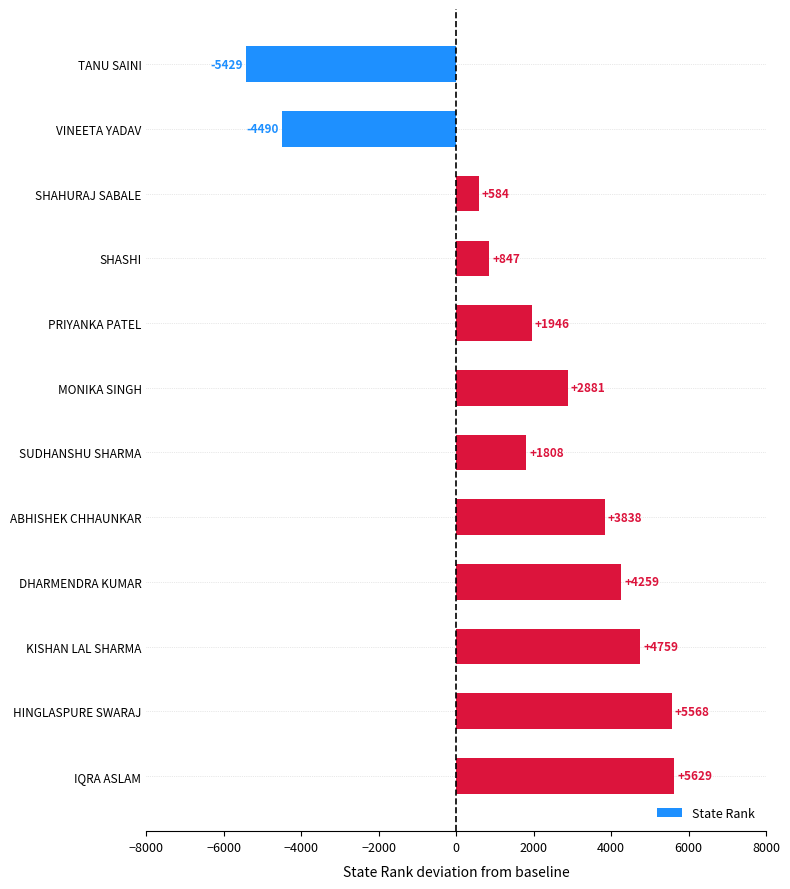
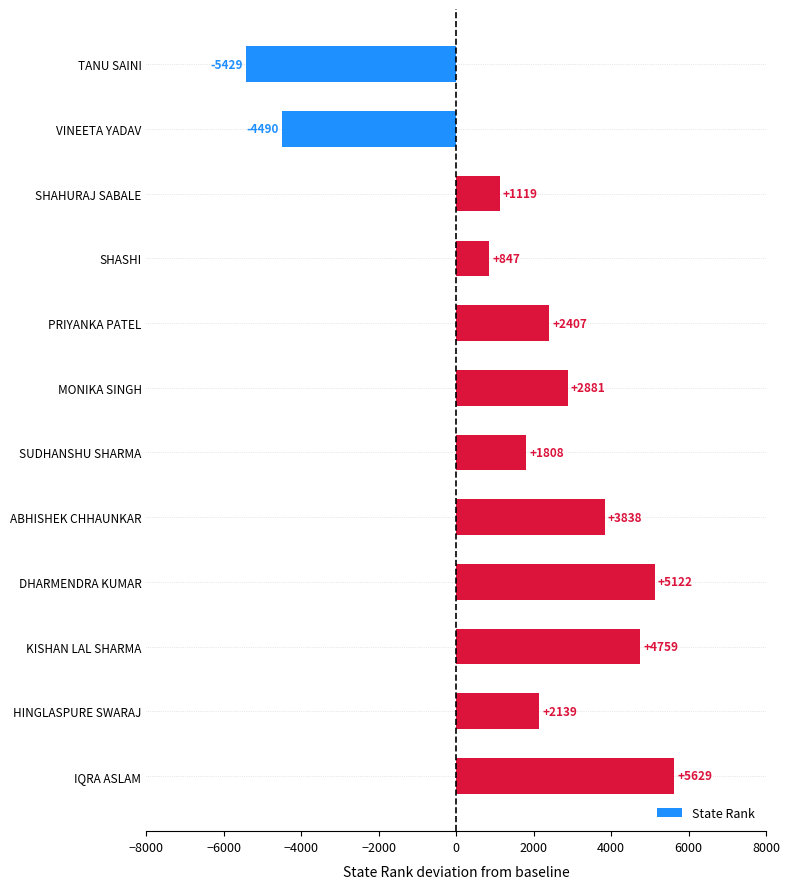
SHAHURAJ SABALE: +584 -> +1119
PRIYANKA PATEL: +1946 -> +2407
DHARMENDRA KUMAR: +4259 -> +5122
HINGLASPURE SWARAJ: +5568 -> +2139
